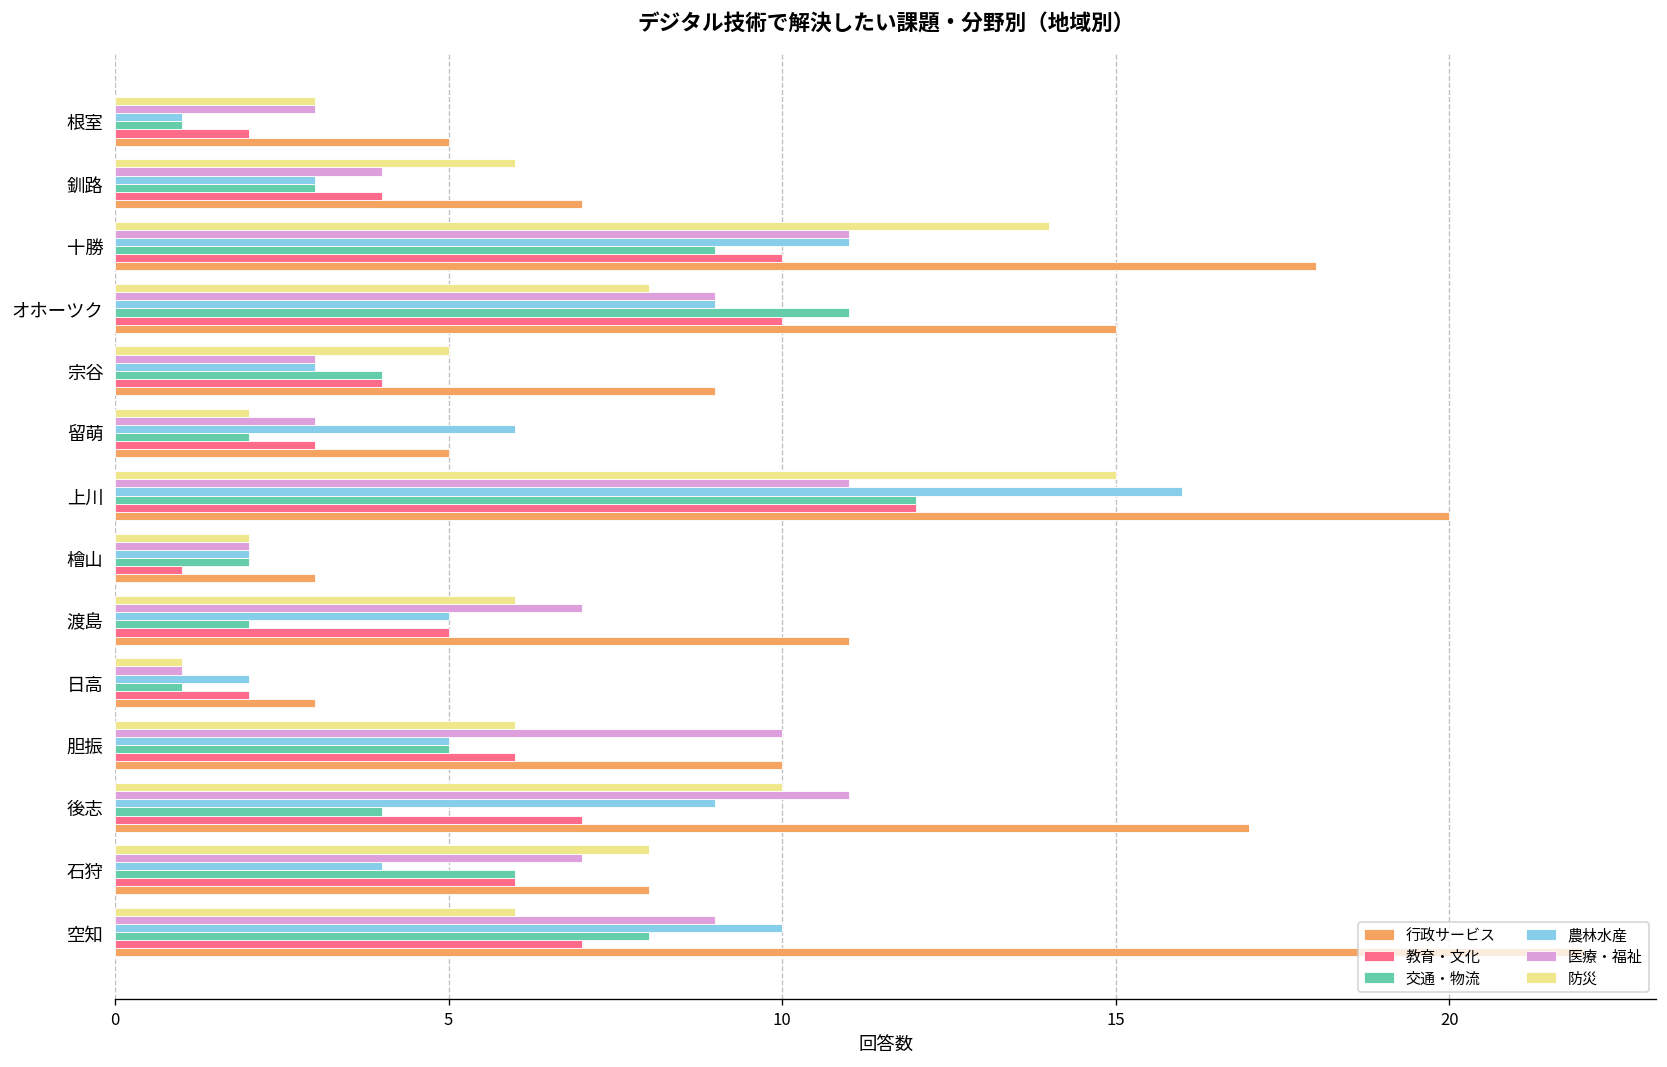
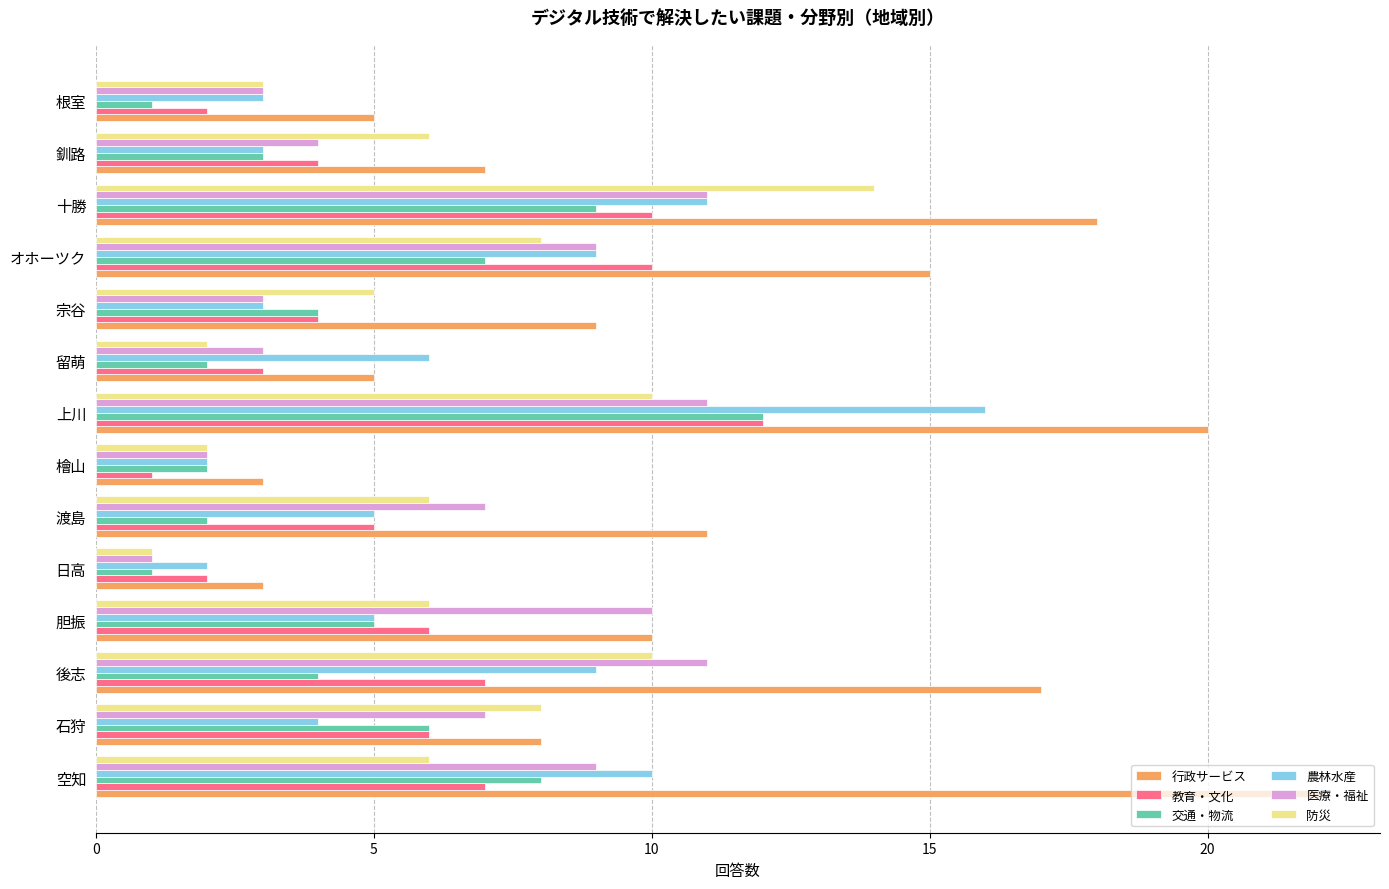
農林水産, 根室: 1 -> 3
交通・物流, オホーツク: 11 -> 7
防災, 上川: 15 -> 10
